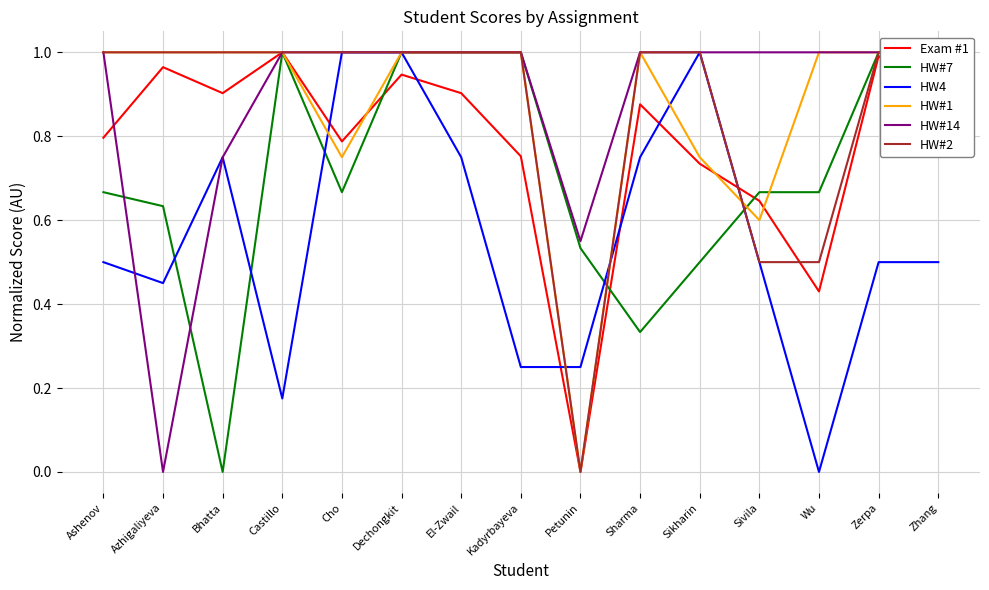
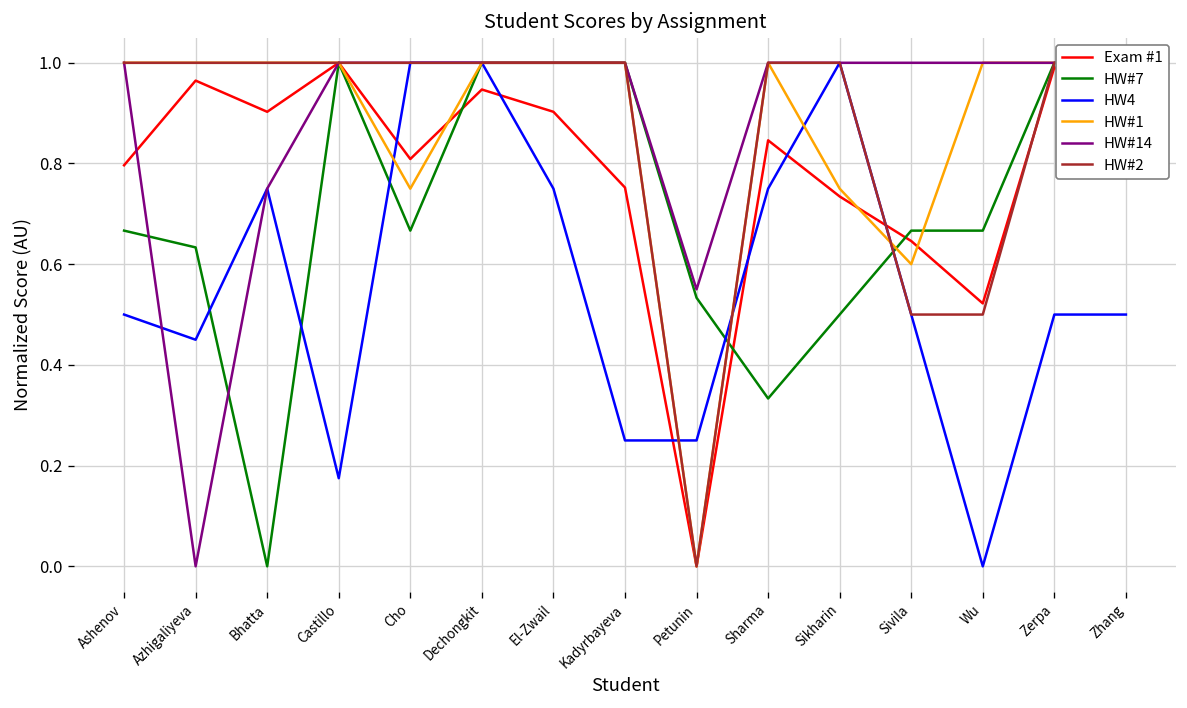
Exam #1, Cho: 0.79 -> 0.81
Exam #1, Sharma: 0.88 -> 0.85
Exam #1, Wu: 0.43 -> 0.52
